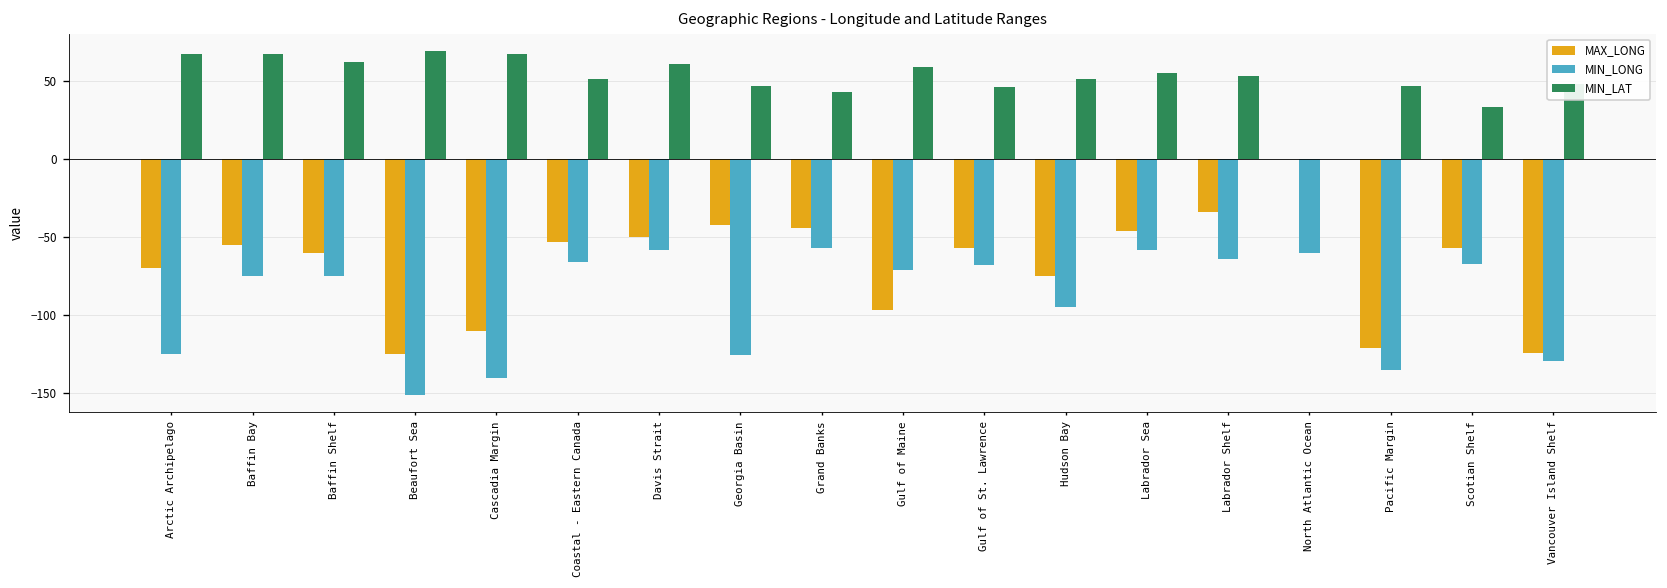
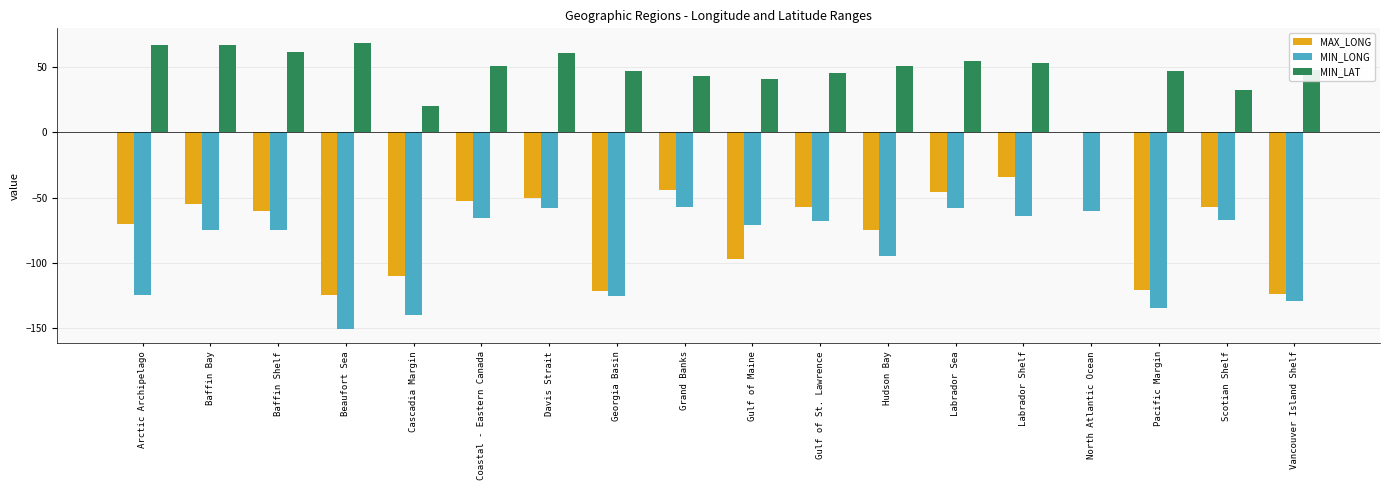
MIN_LAT, Cascadia Margin: 67 -> 20
MAX_LONG, Georgia Basin: -42 -> -122
MIN_LAT, Gulf of Maine: 59 -> 41
